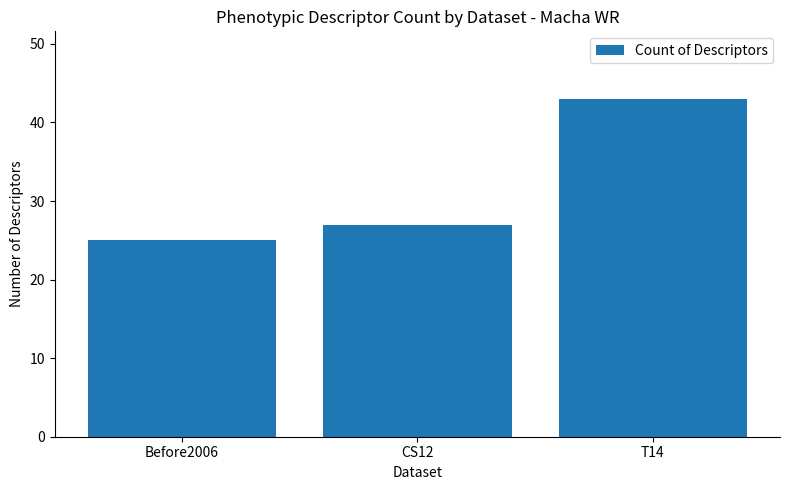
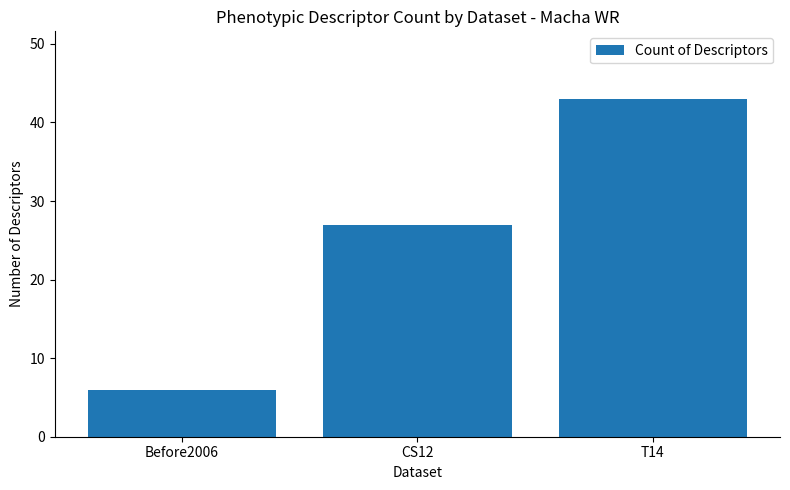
Before2006: 25 -> 6
